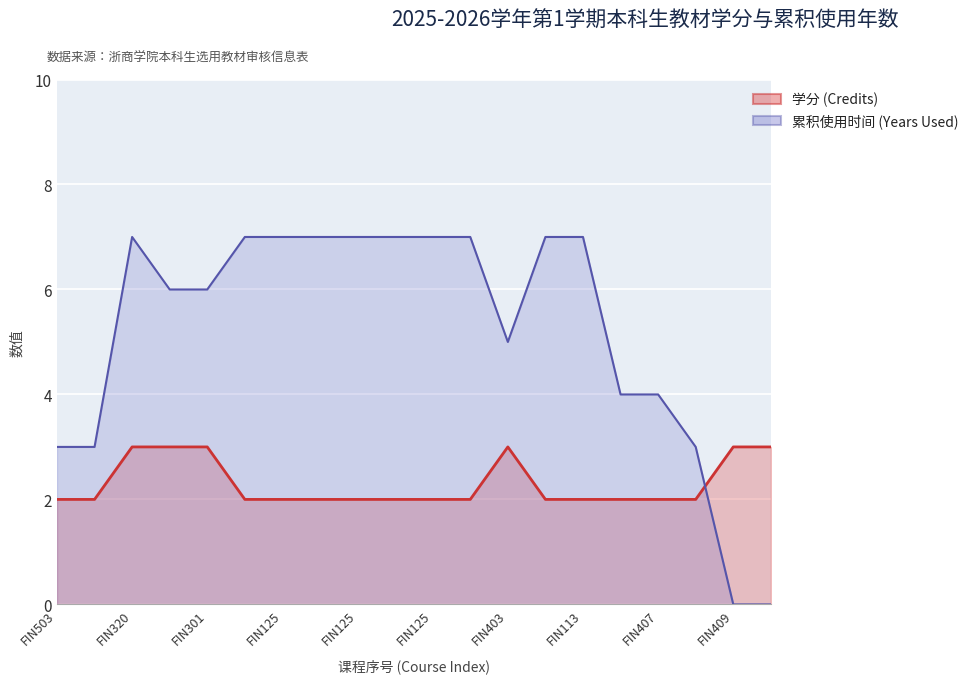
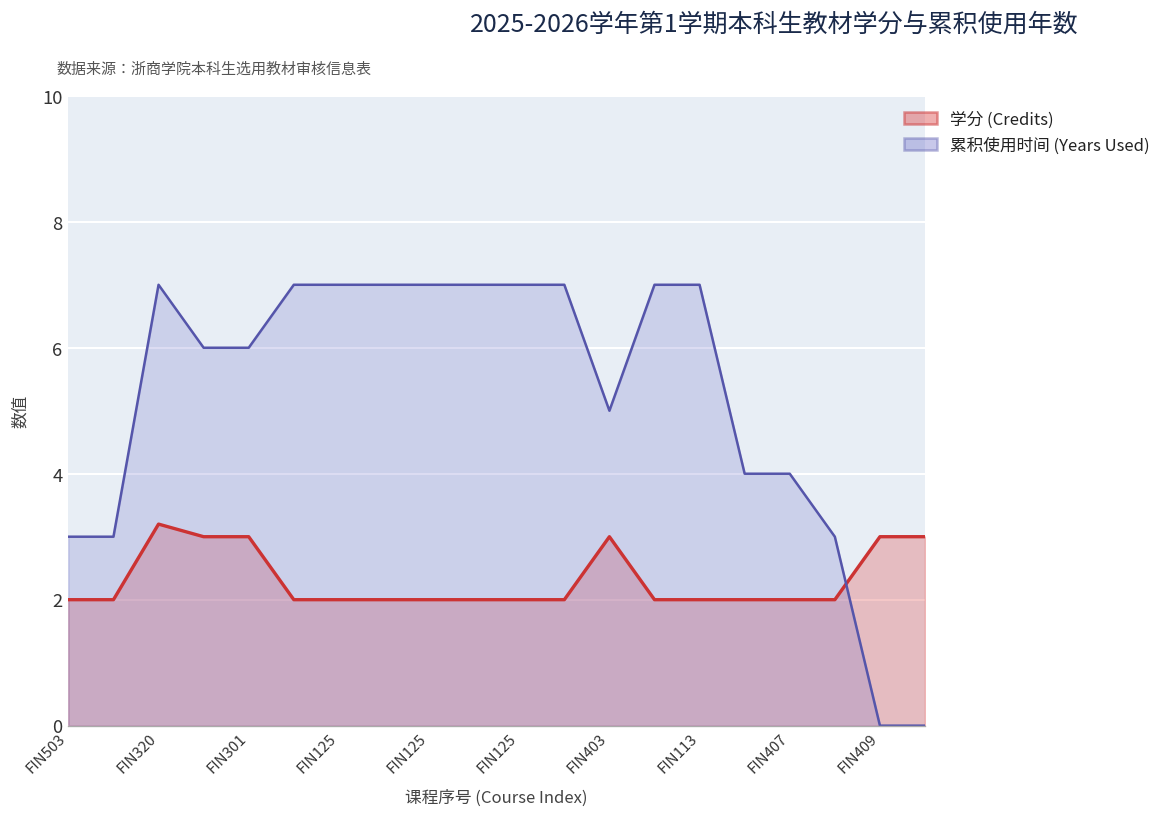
学分 (Credits), FIN320: 3.0 -> 3.2
